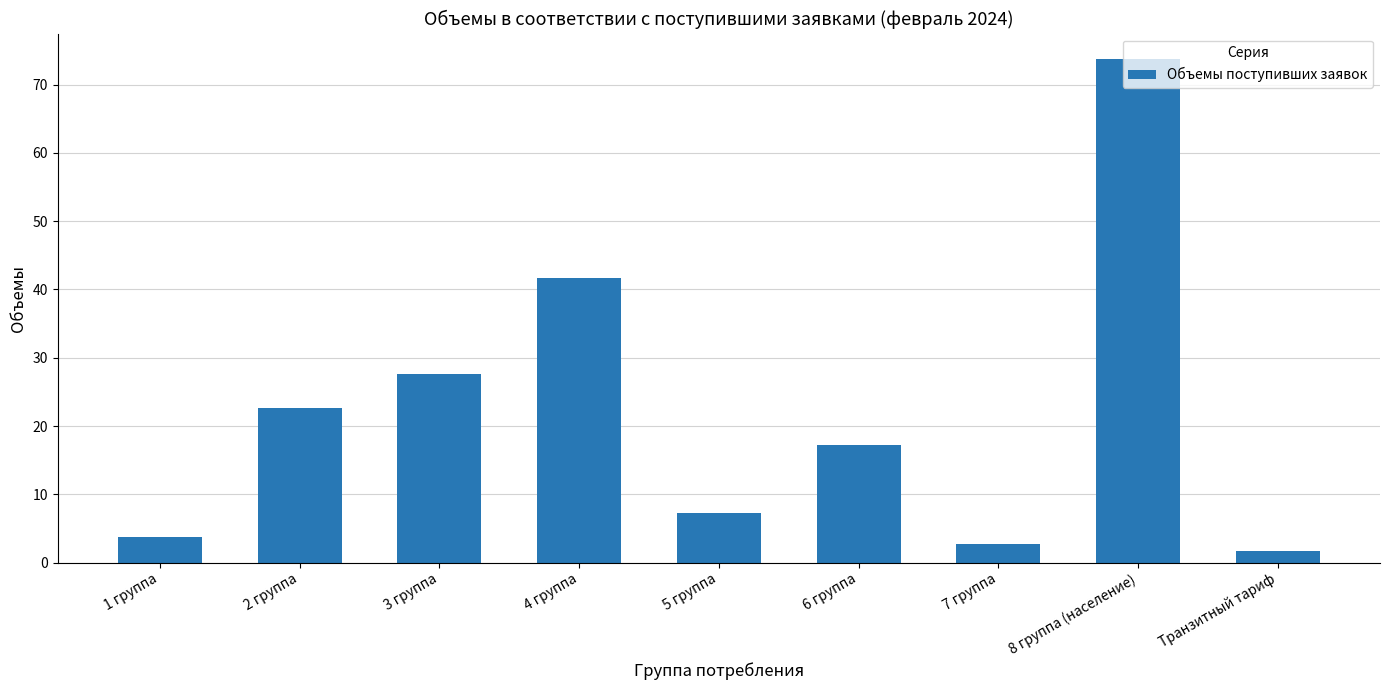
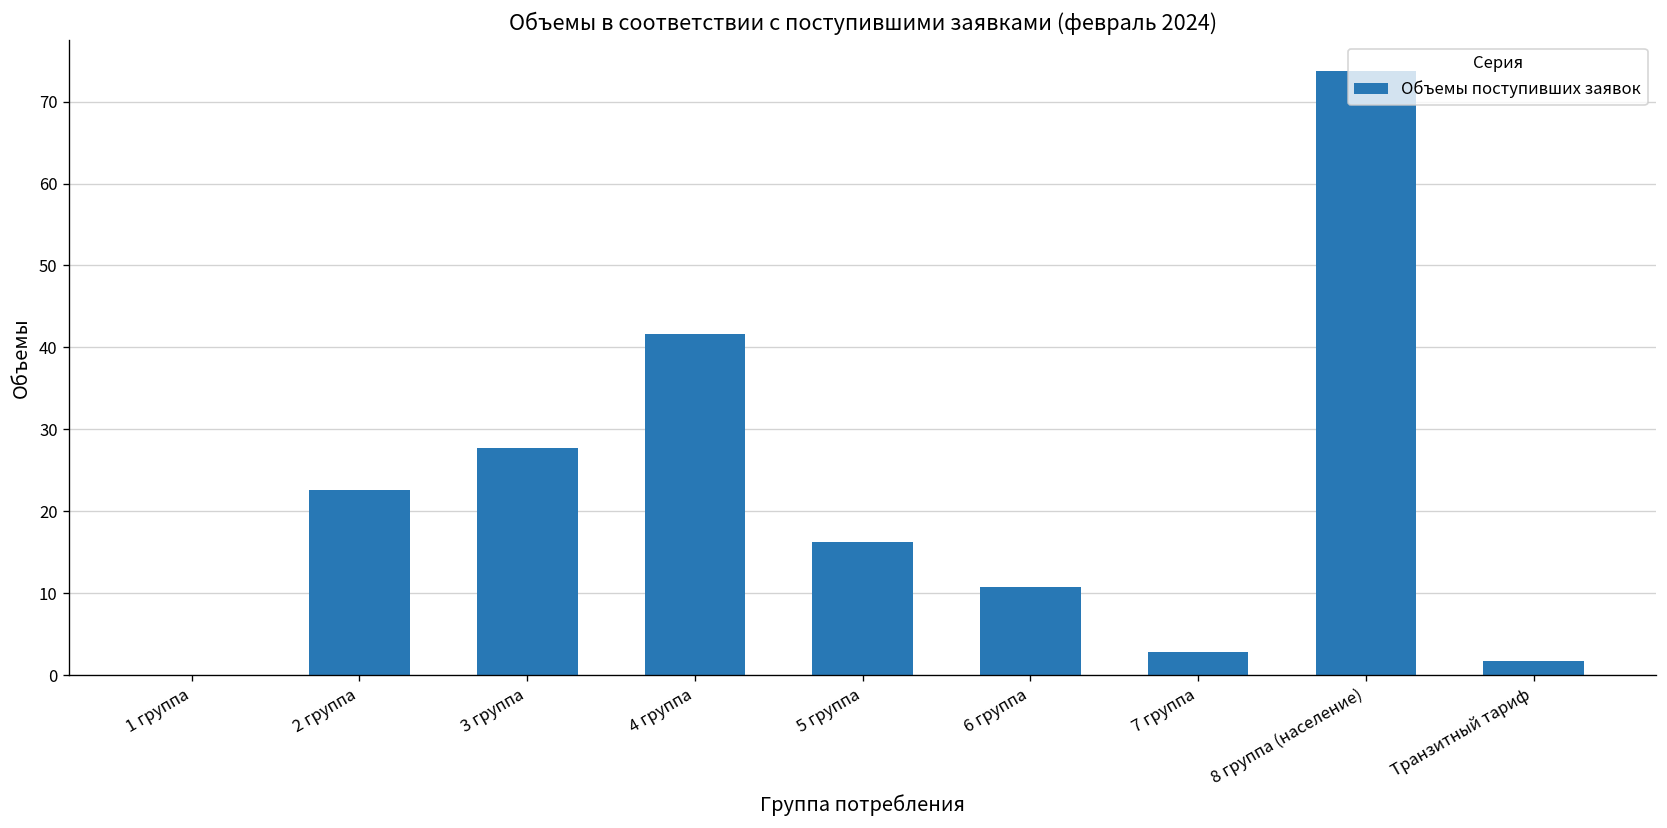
1 группа: 4 -> 0
5 группа: 7 -> 16
6 группа: 17 -> 11
